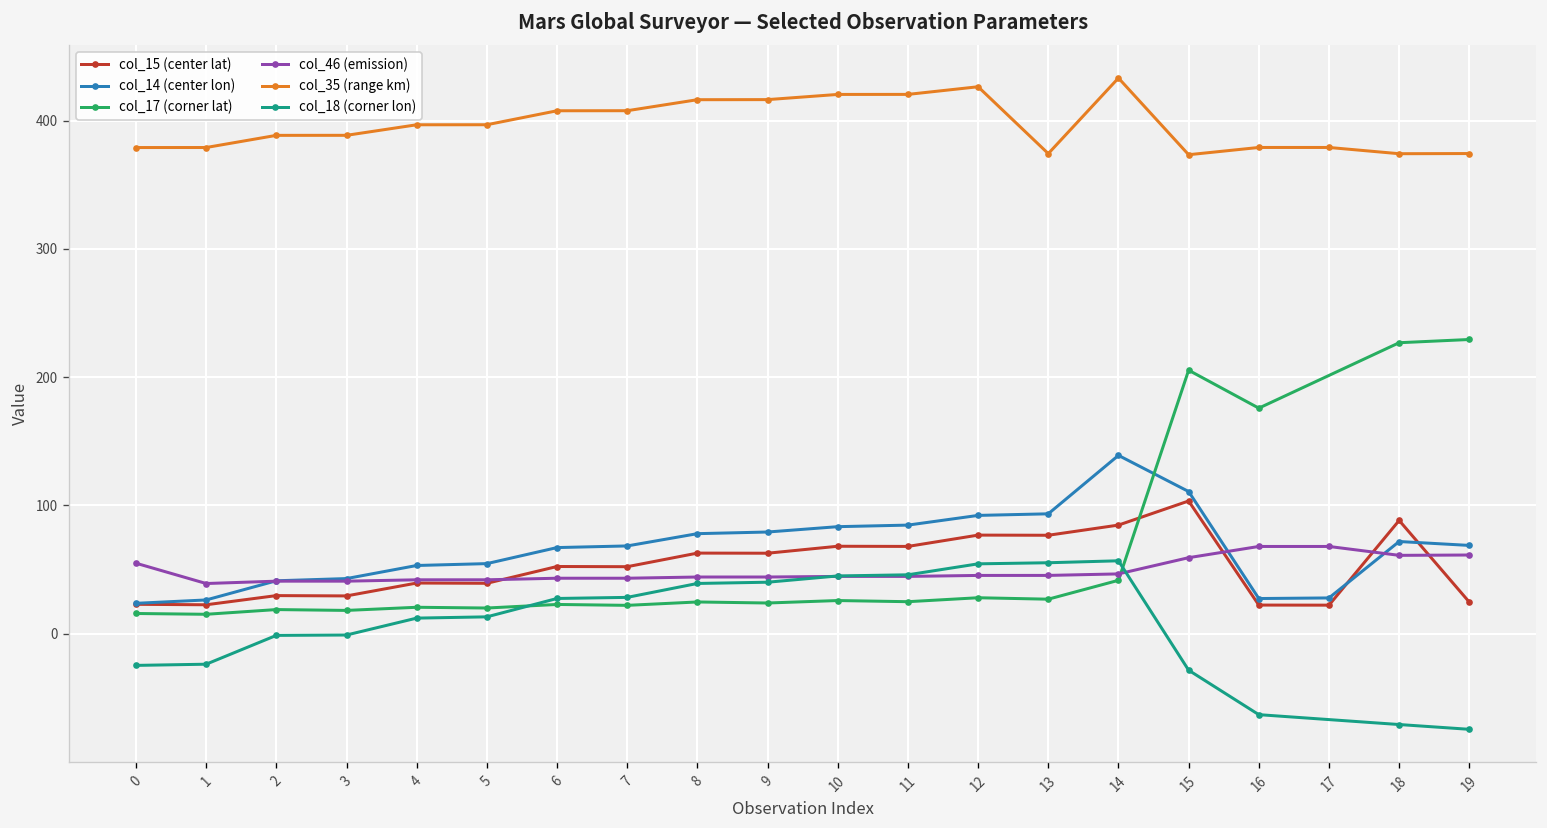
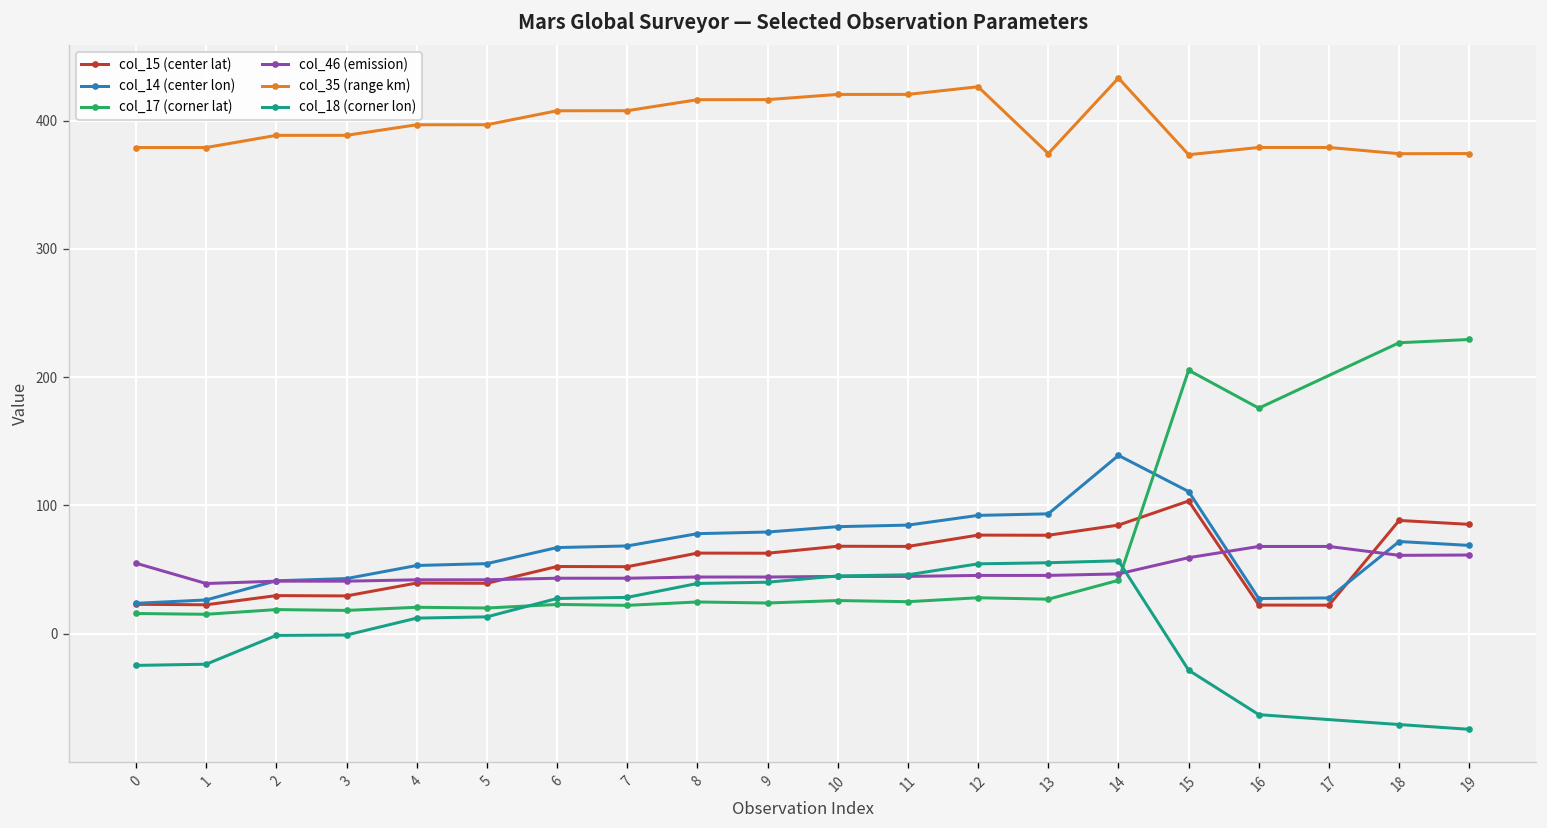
col_15 (center lat), 19: 25 -> 85
